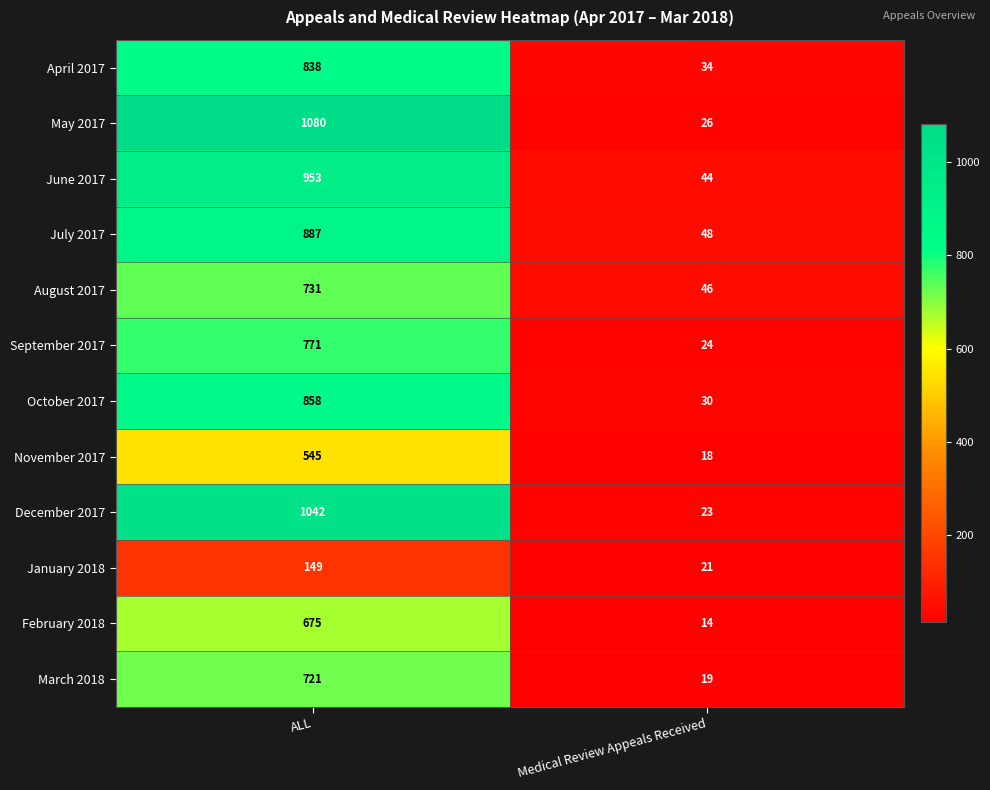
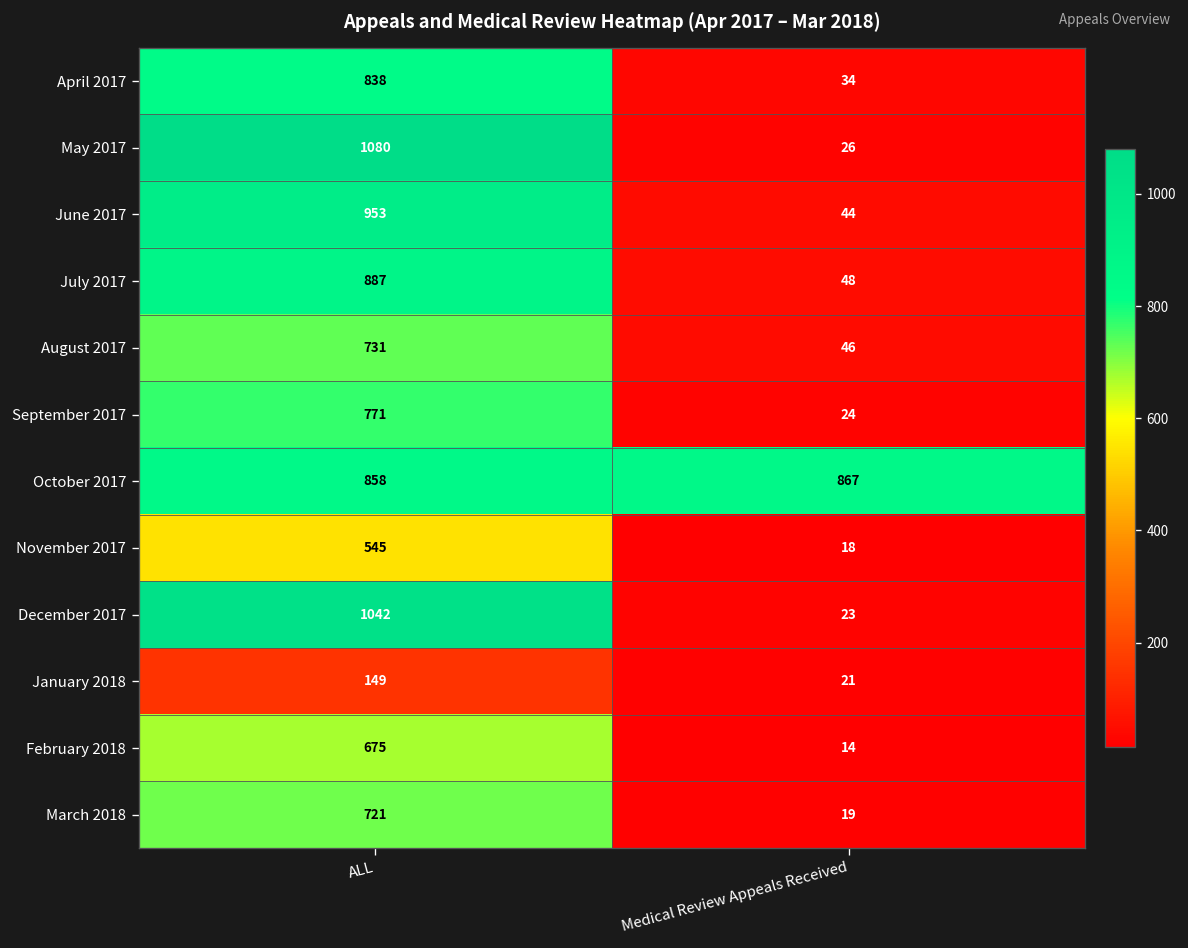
October 2017, Medical Review Appeals Received: 30 -> 867
